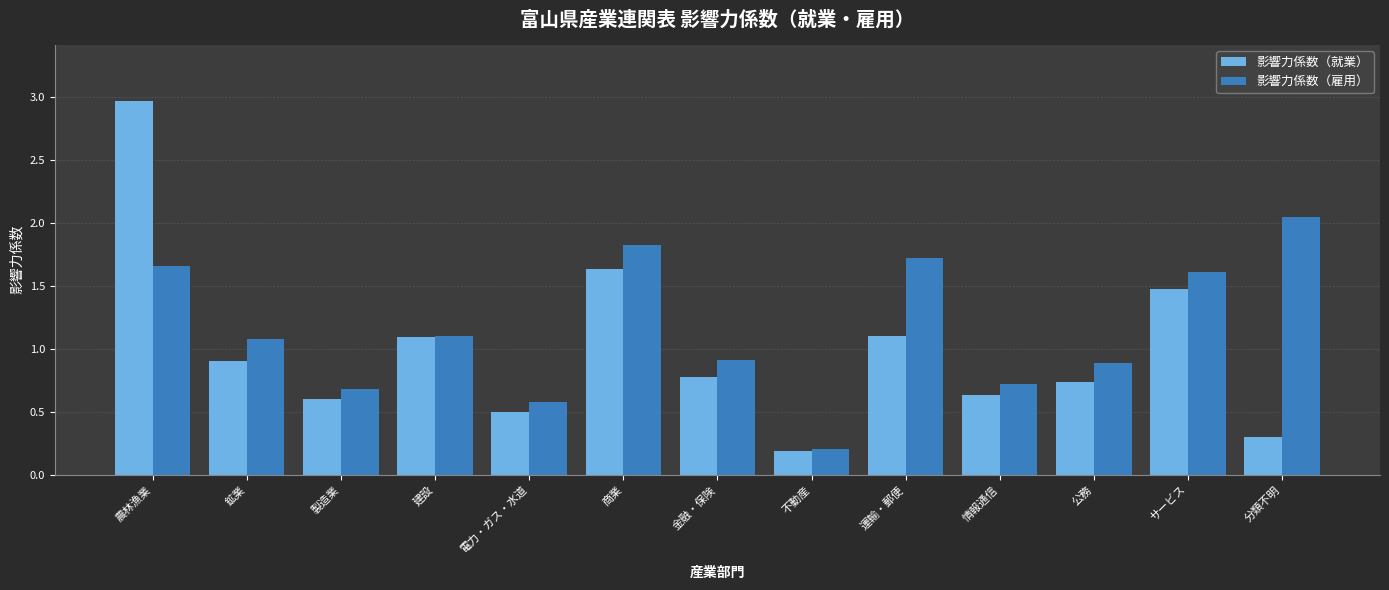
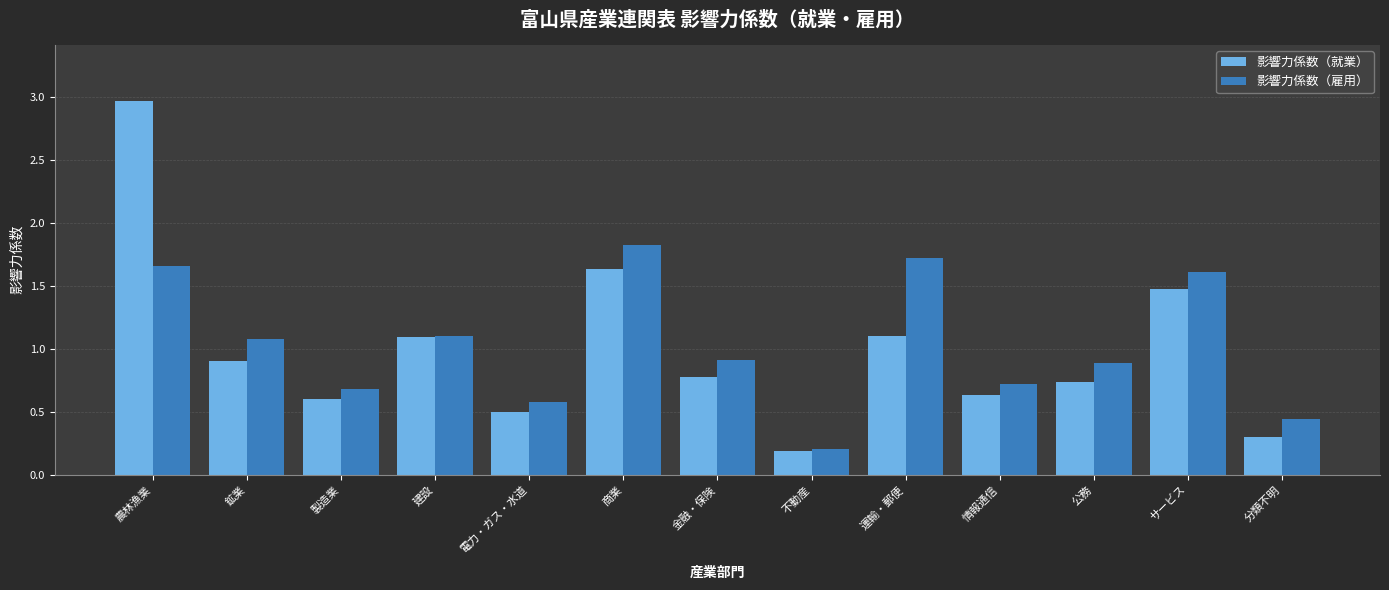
影響力係数（雇用）, 分類不明: 2.05 -> 0.44
